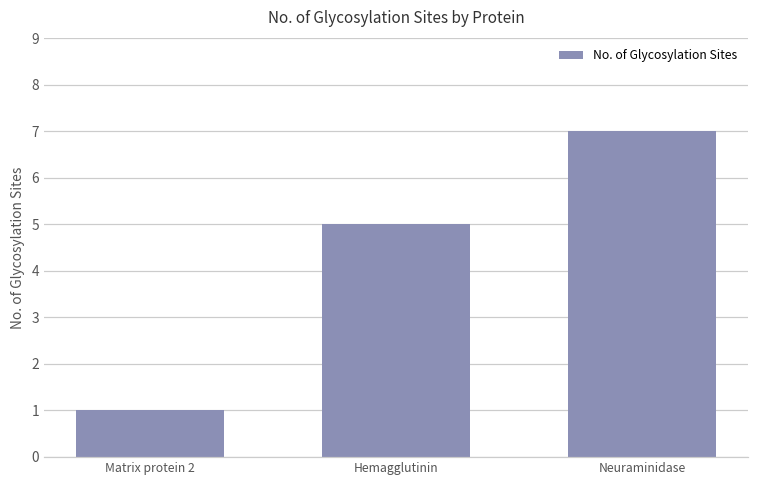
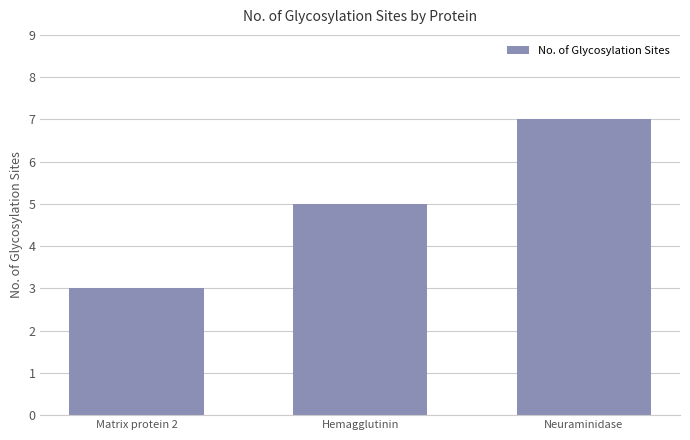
Matrix protein 2: 1 -> 3
